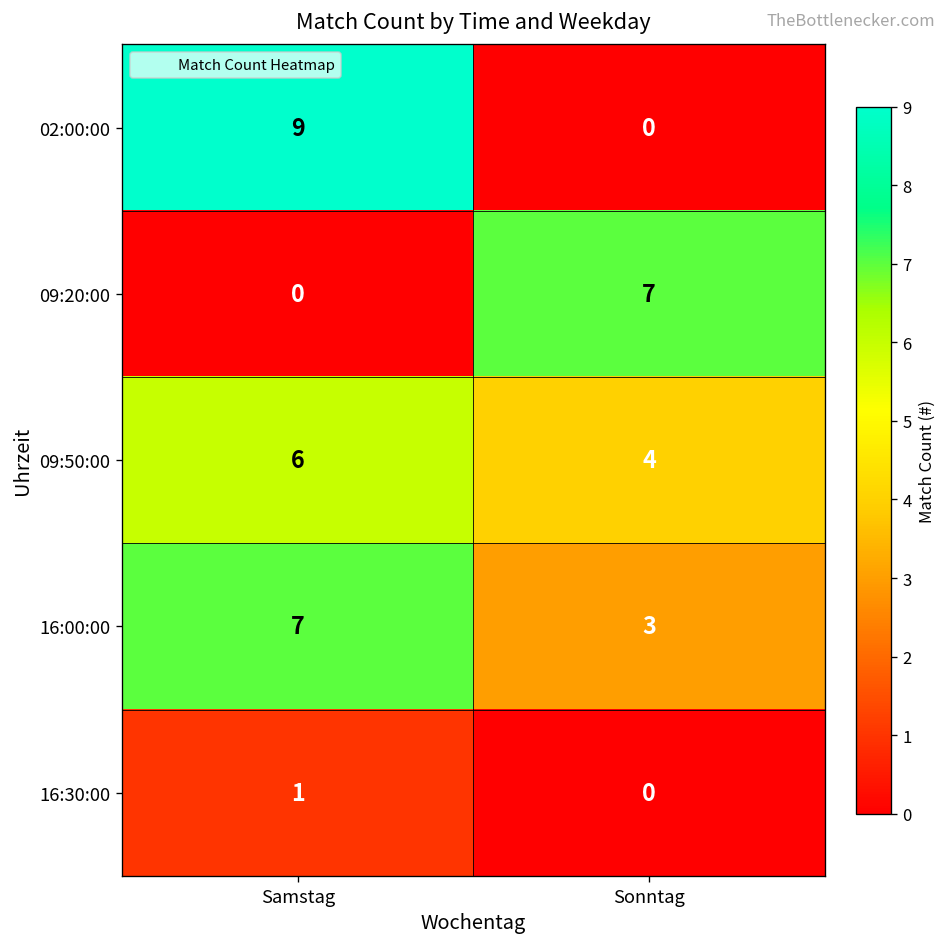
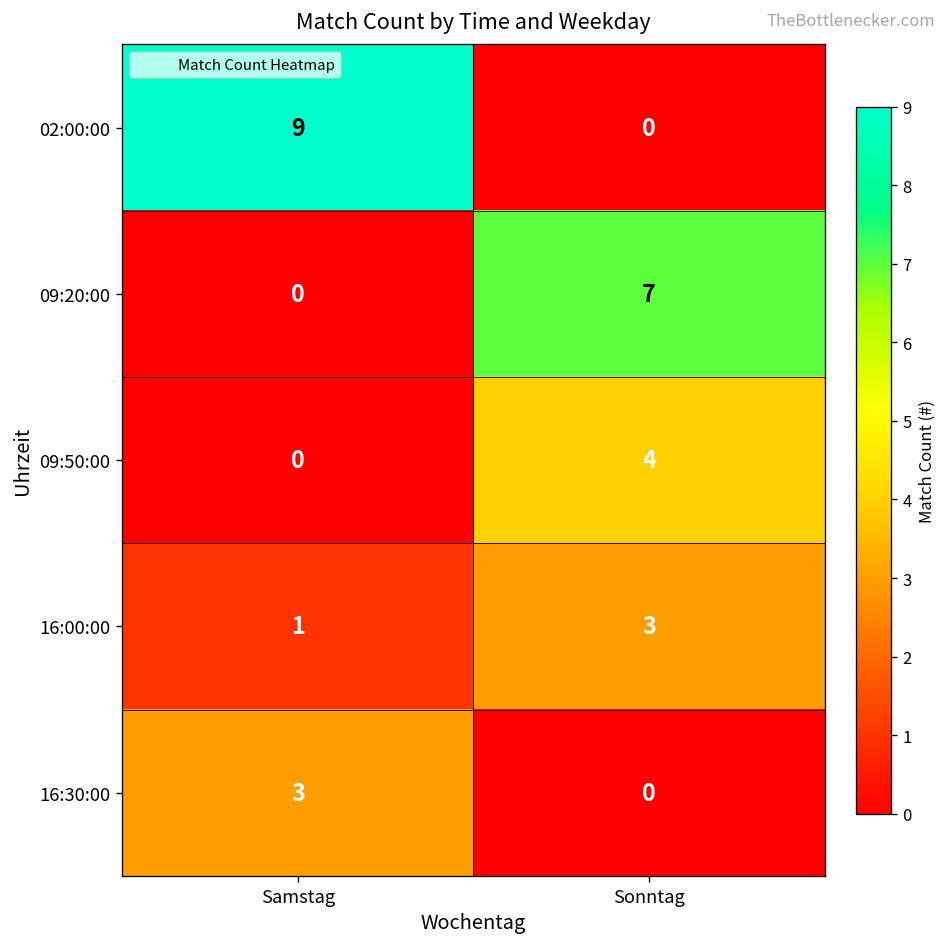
09:50:00, Samstag: 6 -> 0
16:00:00, Samstag: 7 -> 1
16:30:00, Samstag: 1 -> 3
